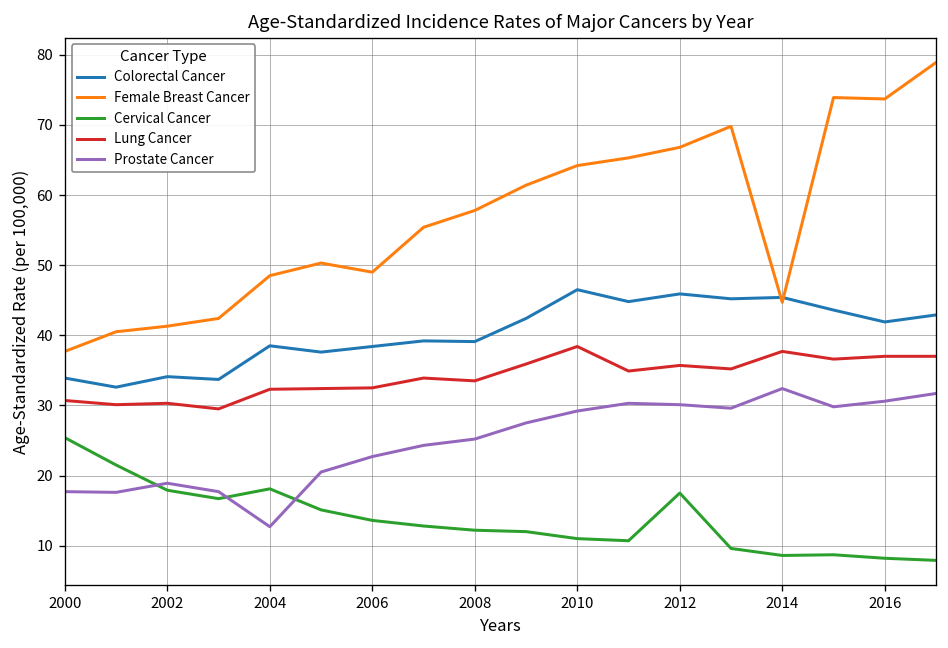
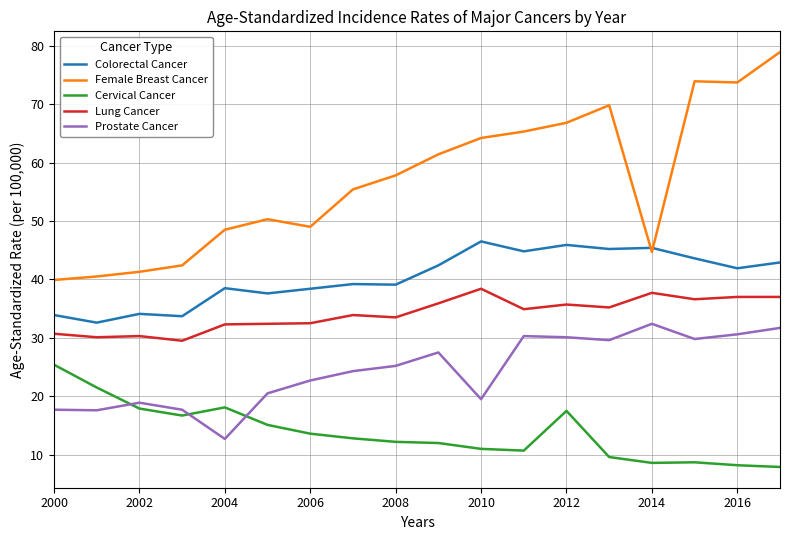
Female Breast Cancer, 2000: 38 -> 40
Prostate Cancer, 2010: 29 -> 20
